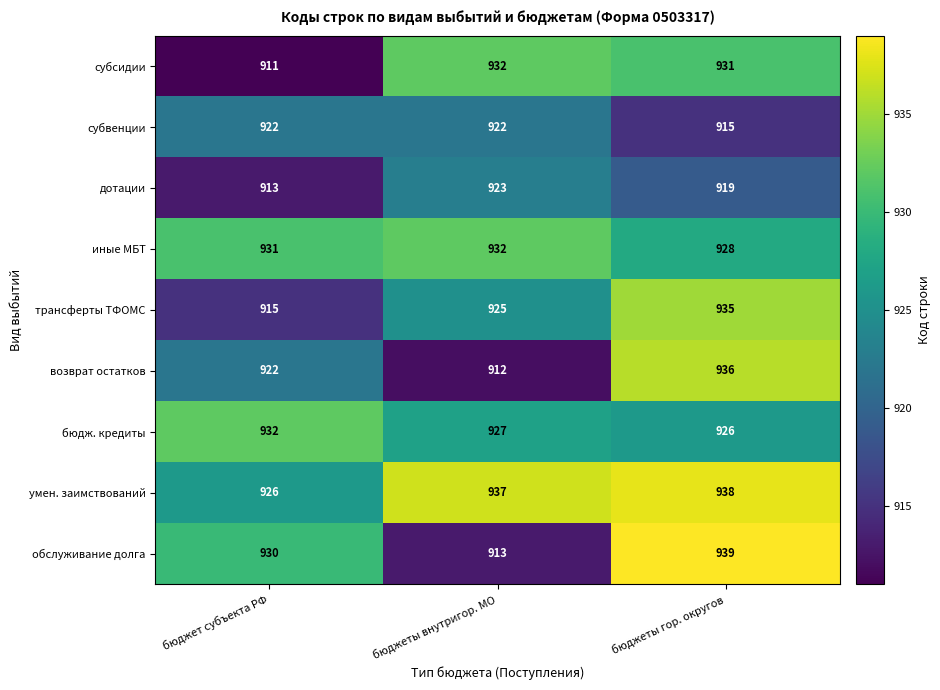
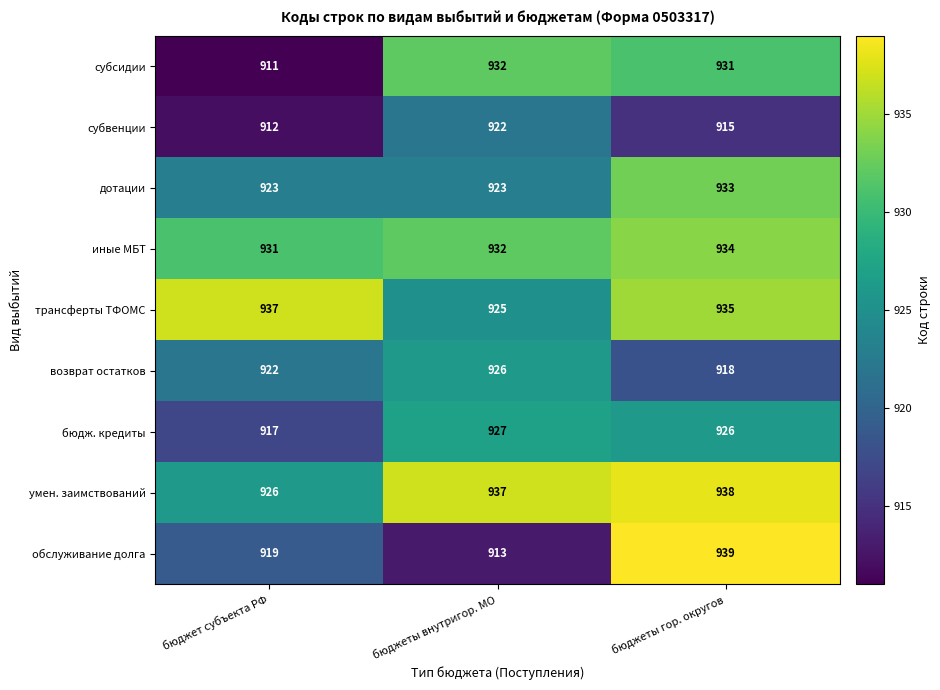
субвенции, бюджет субъекта РФ: 922 -> 912
дотации, бюджет субъекта РФ: 913 -> 923
дотации, бюджеты гор. округов: 919 -> 933
иные МБТ, бюджеты гор. округов: 928 -> 934
трансферты ТФОМС, бюджет субъекта РФ: 915 -> 937
возврат остатков, бюджеты внутригор. MО: 912 -> 926
возврат остатков, бюджеты гор. округов: 936 -> 918
бюдж. кредиты, бюджет субъекта РФ: 932 -> 917
обслуживание долга, бюджет субъекта РФ: 930 -> 919
